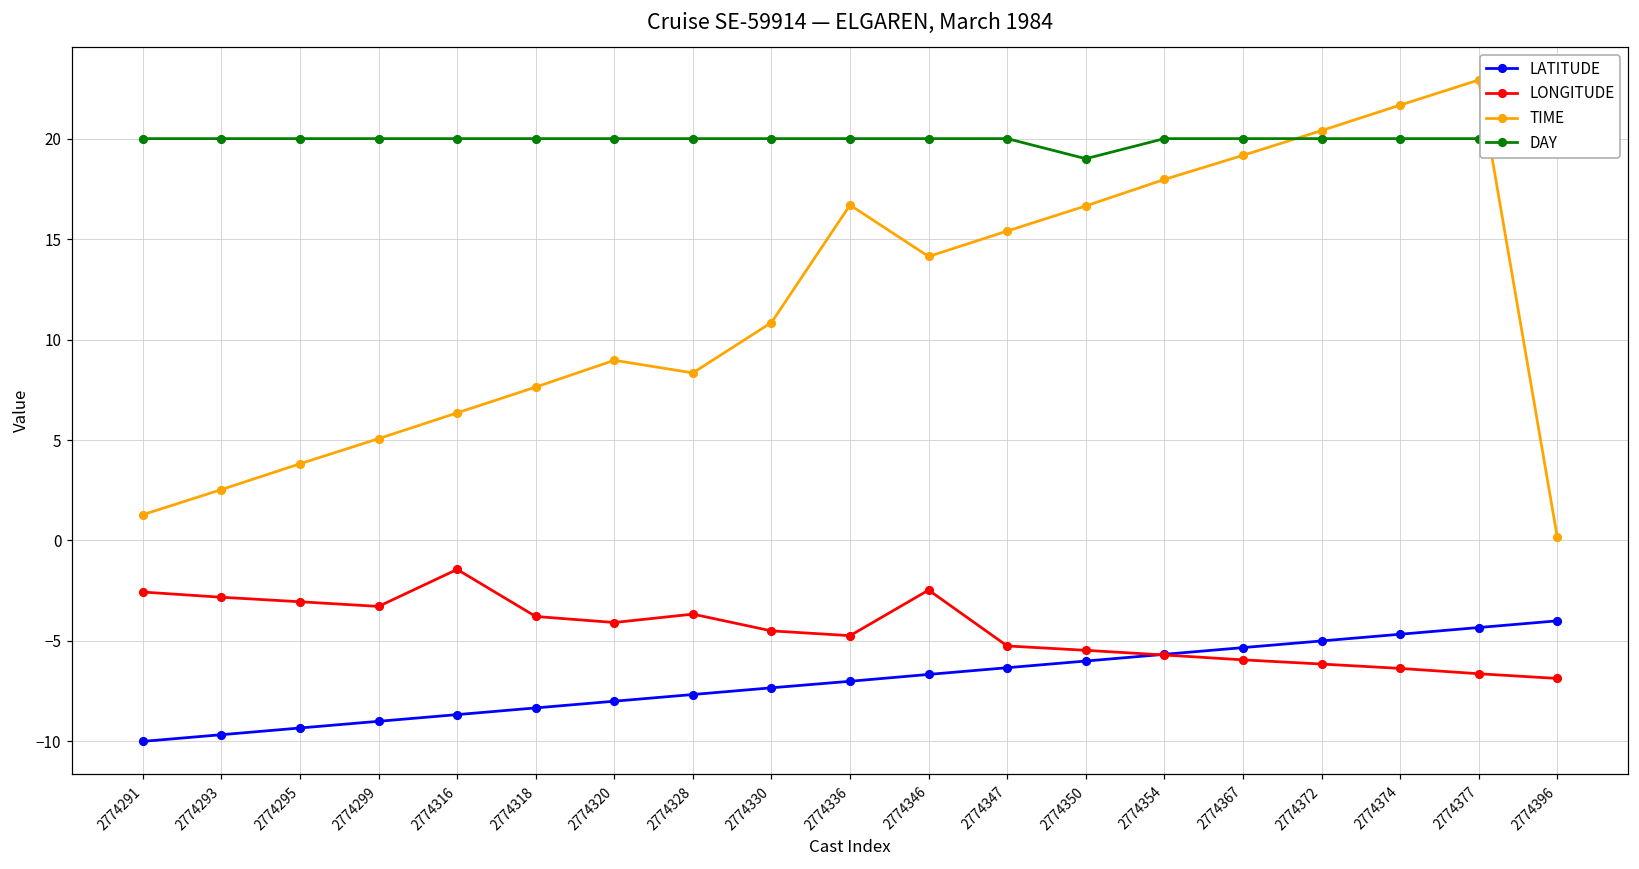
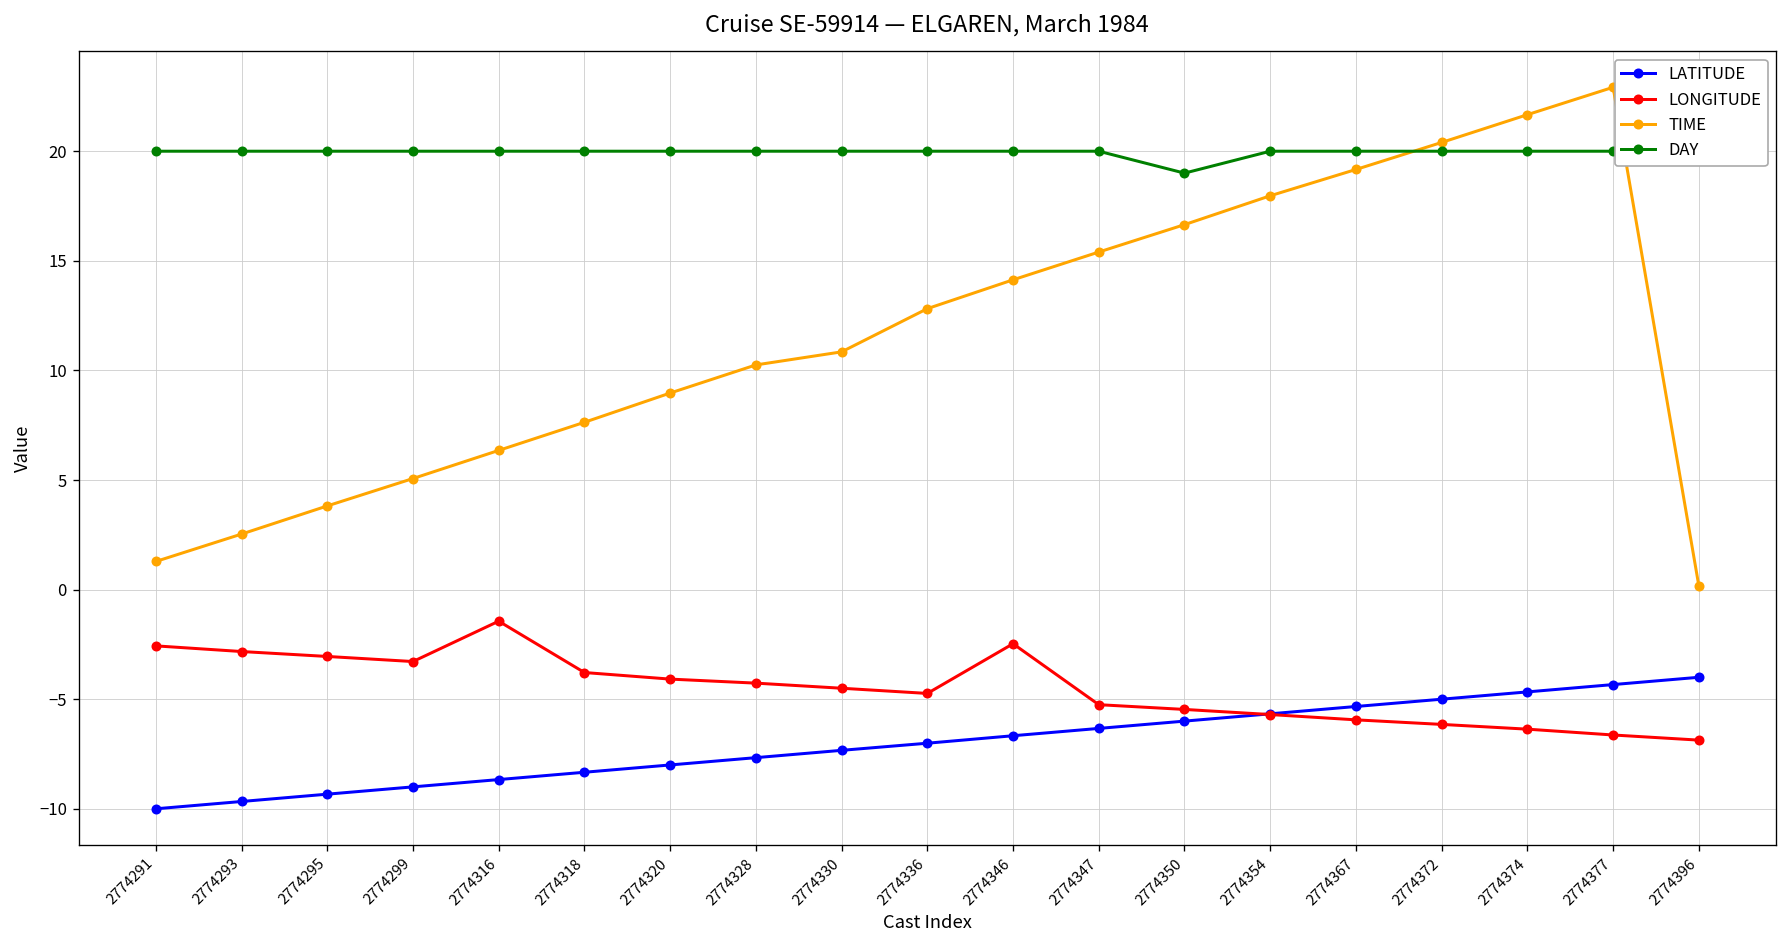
LONGITUDE, 2774328: -3.7 -> -4.3
TIME, 2774328: 8.3 -> 10.3
TIME, 2774336: 16.7 -> 12.8
